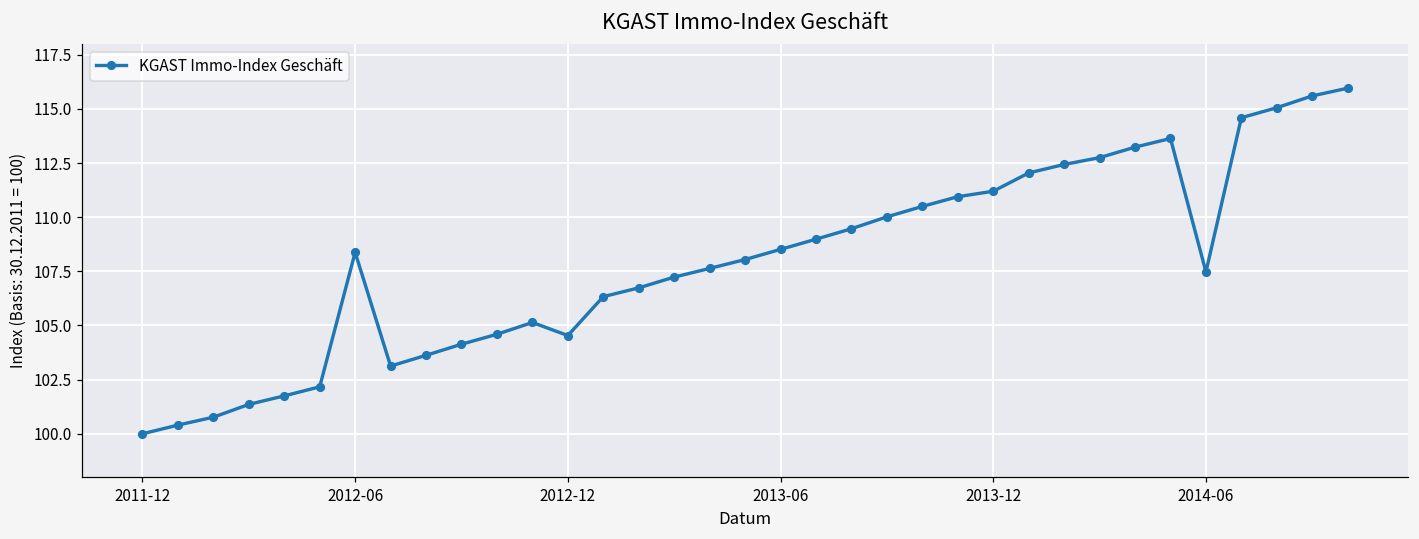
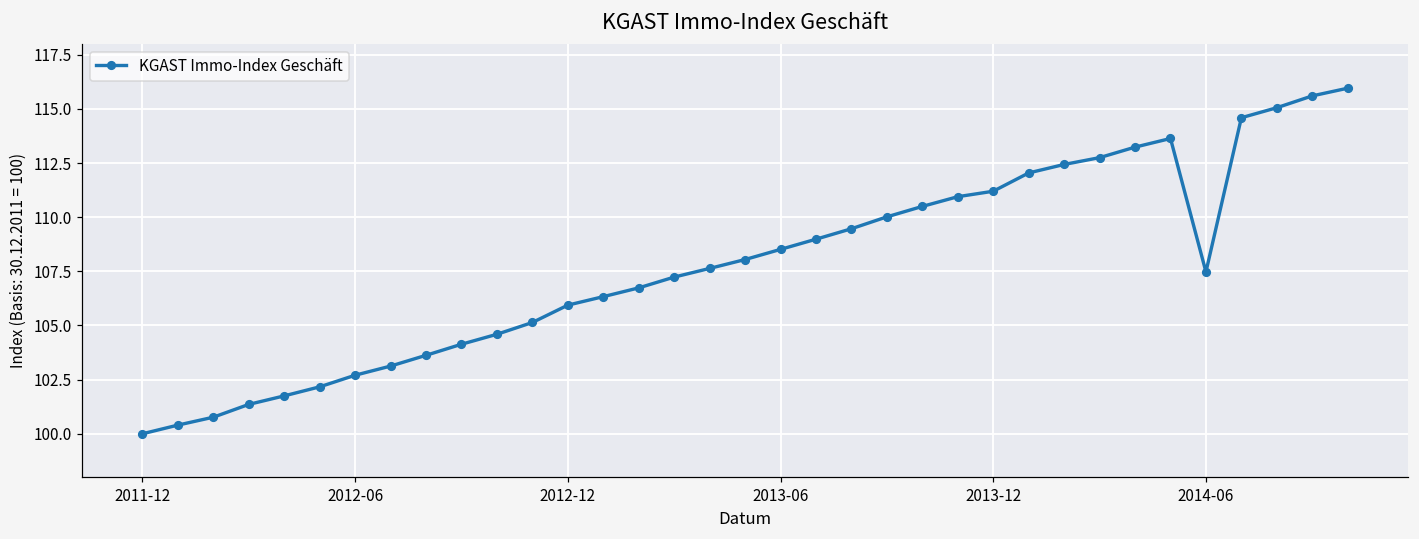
2012-06: 108.4 -> 102.7
2012-12: 104.5 -> 105.9
